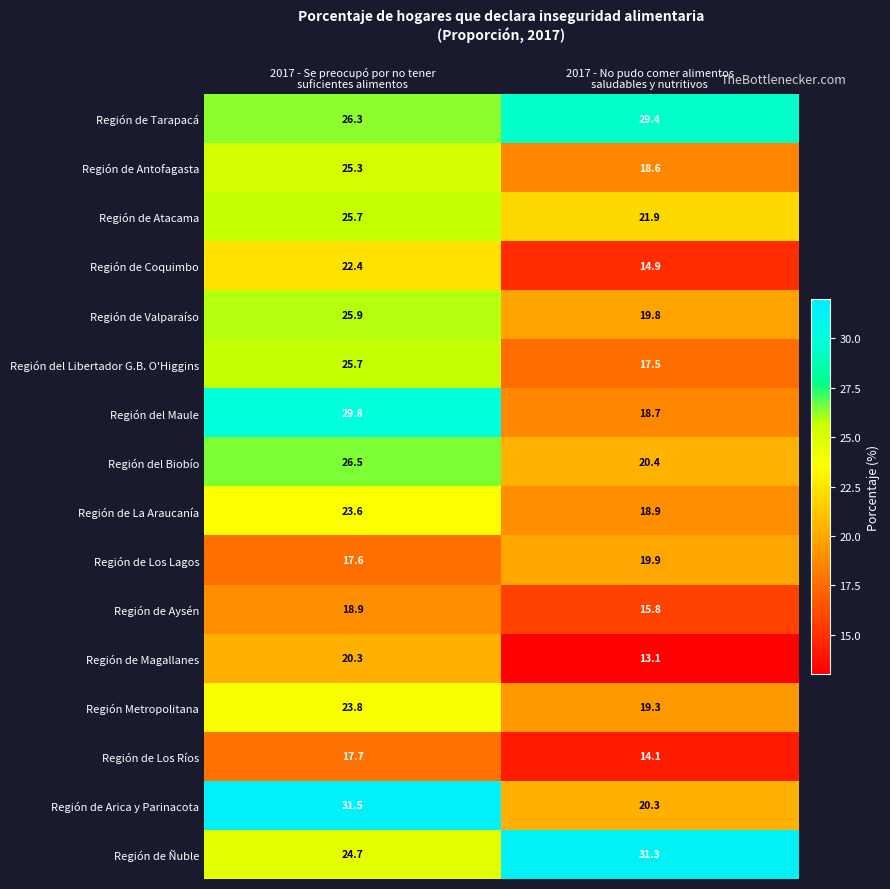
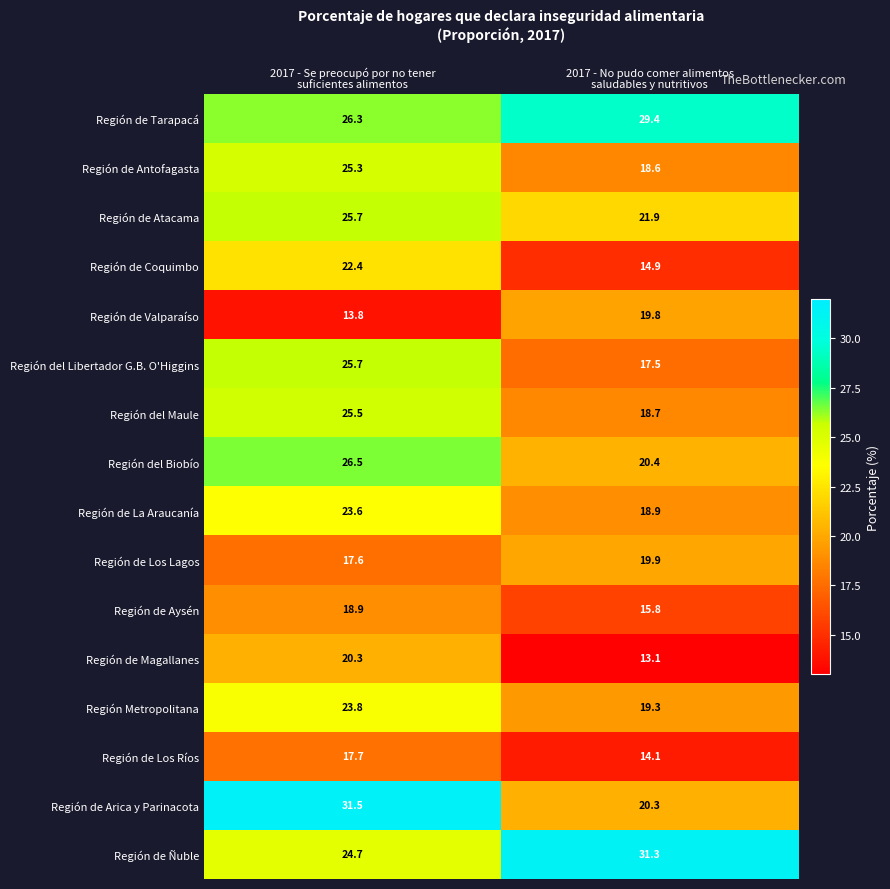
Región de Valparaíso, 2017 - Se preocupó por no tener suficientes alimentos: 25.9 -> 13.8
Región del Maule, 2017 - Se preocupó por no tener suficientes alimentos: 29.8 -> 25.5
